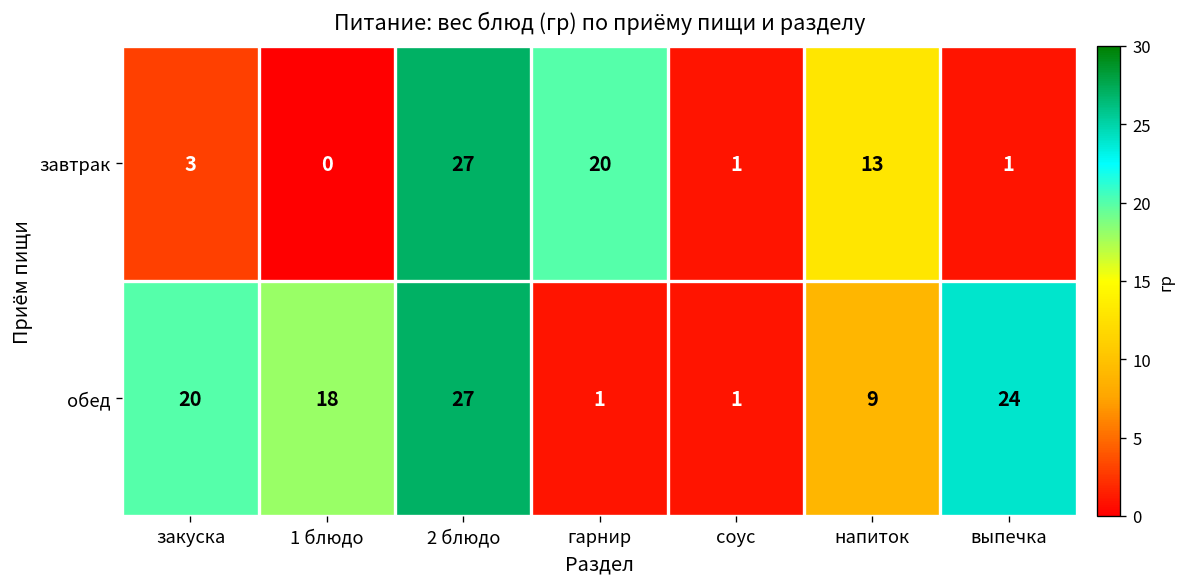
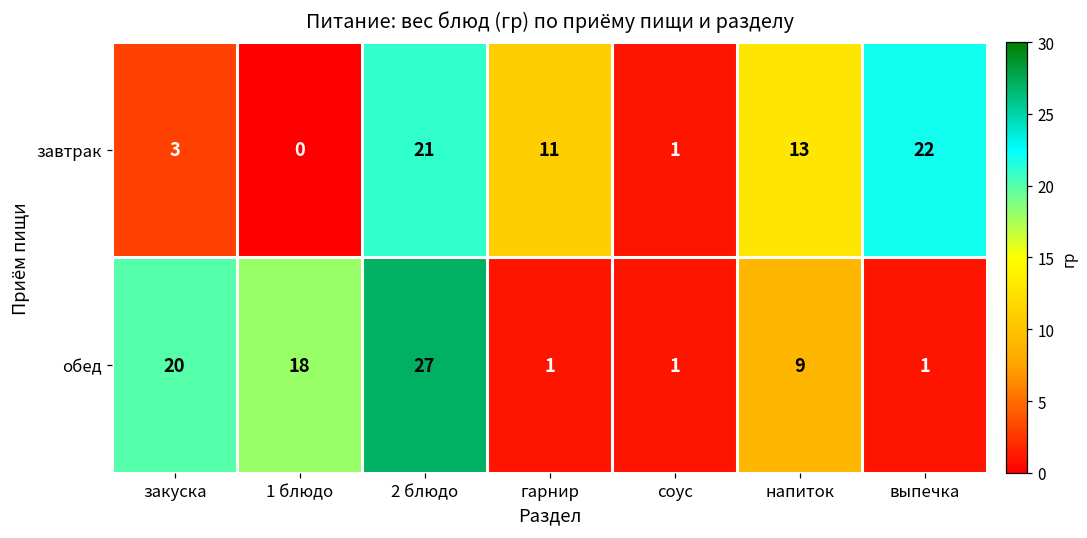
завтрак, 2 блюдо: 27 -> 21
завтрак, гарнир: 20 -> 11
завтрак, выпечка: 1 -> 22
обед, выпечка: 24 -> 1
